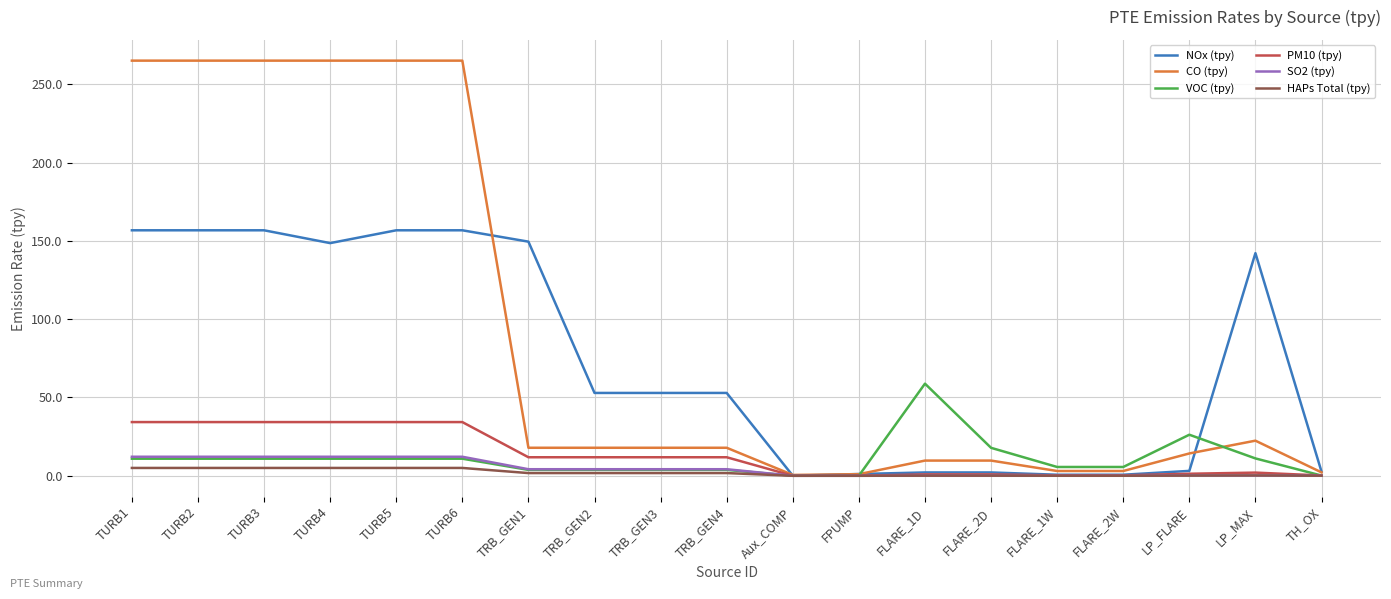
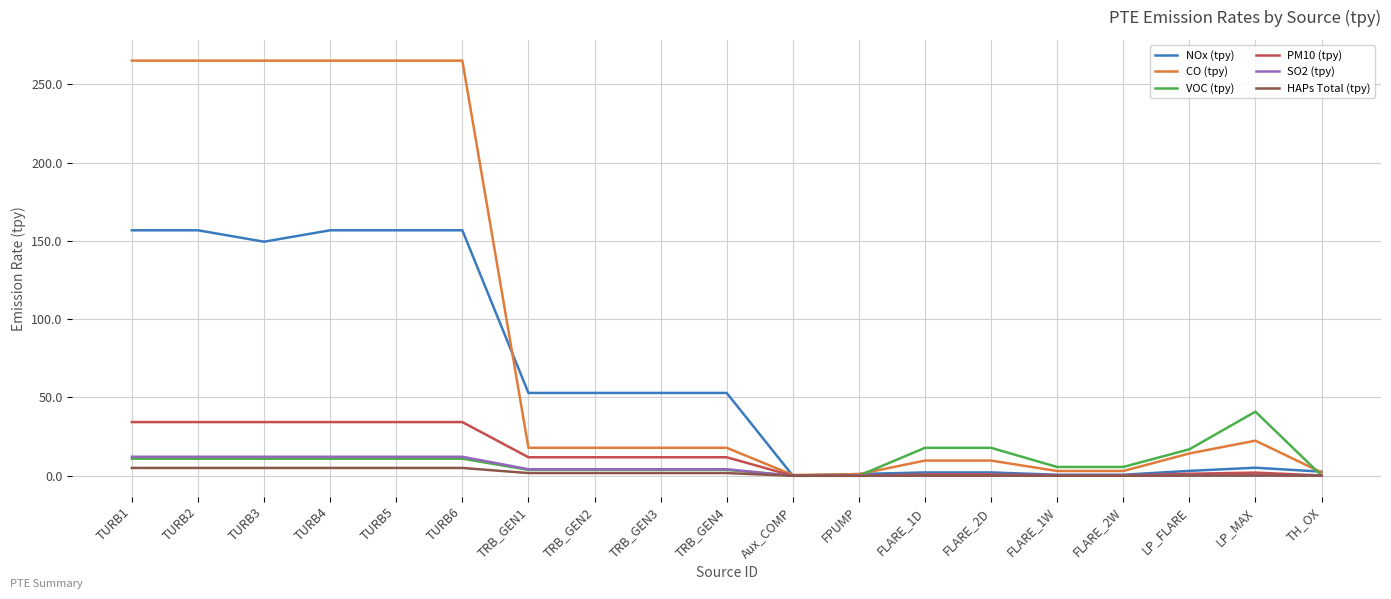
NOx (tpy), TURB3: 157 -> 149
NOx (tpy), TURB4: 149 -> 157
NOx (tpy), TRB_GEN1: 149 -> 53
VOC (tpy), FLARE_1D: 59 -> 18
VOC (tpy), LP_FLARE: 26 -> 17
NOx (tpy), LP_MAX: 142 -> 5
VOC (tpy), LP_MAX: 11 -> 41
